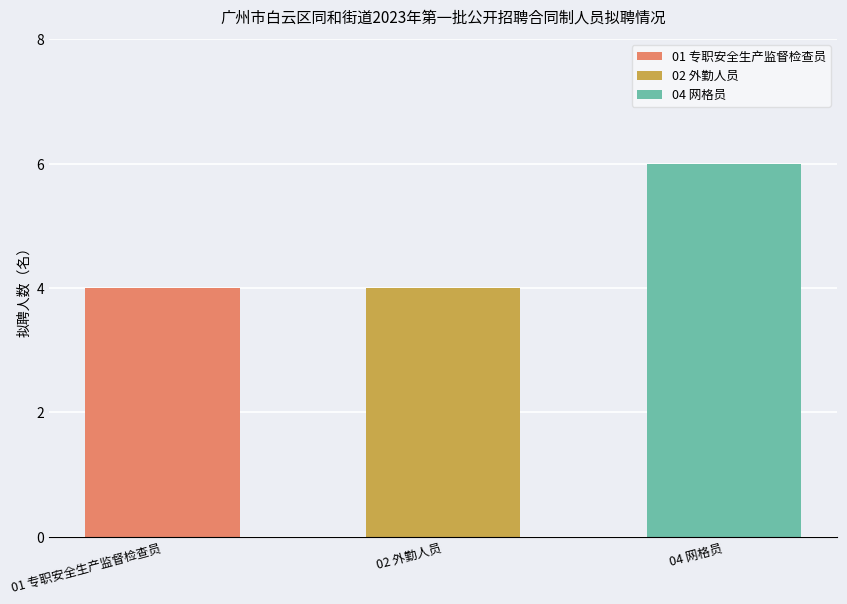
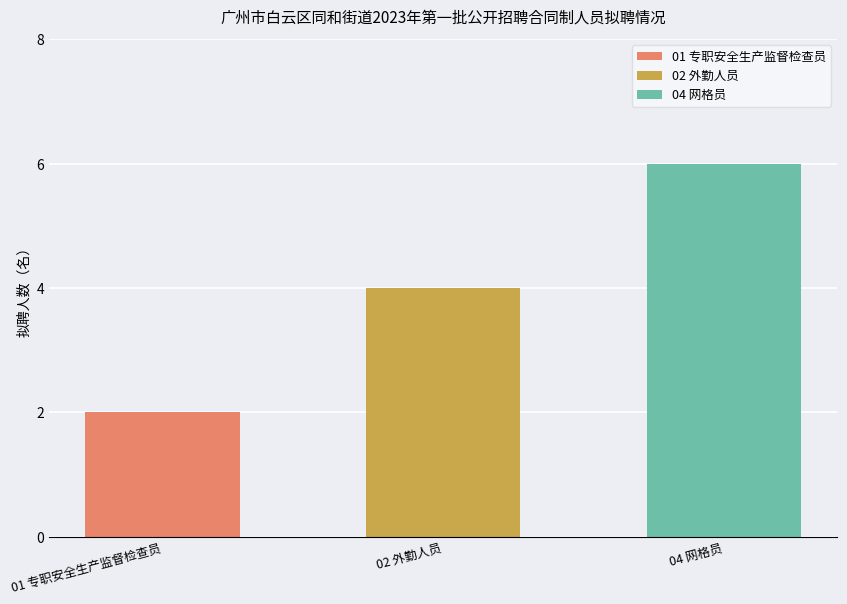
01 专职安全生产监督检查员: 4 -> 2
